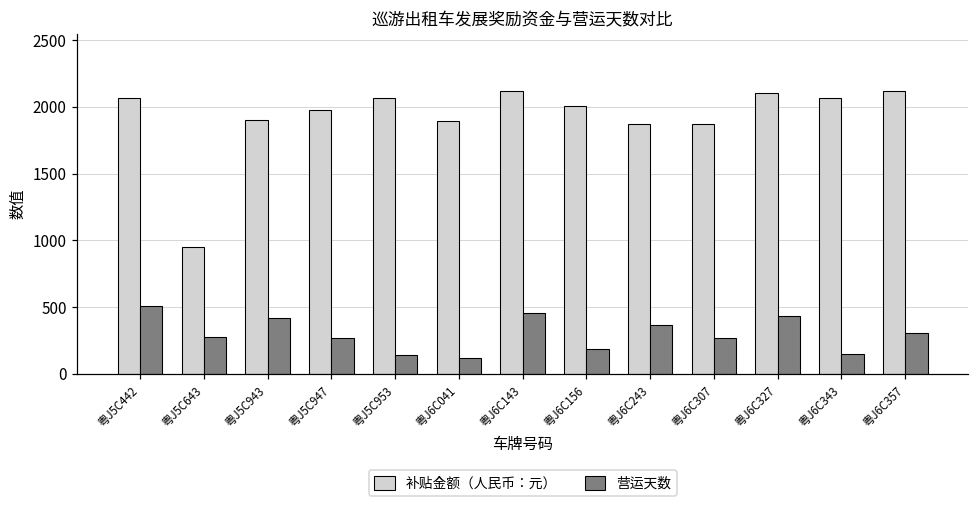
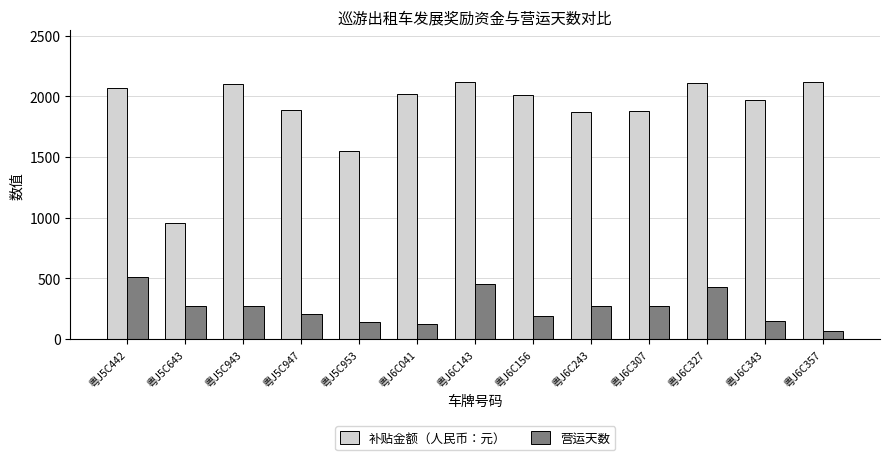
补贴金额（人民币：元）, 粤J5C943: 1910 -> 2100
营运天数, 粤J5C943: 420 -> 270
补贴金额（人民币：元）, 粤J5C947: 1980 -> 1890
营运天数, 粤J5C947: 270 -> 200
补贴金额（人民币：元）, 粤J5C953: 2070 -> 1550
补贴金额（人民币：元）, 粤J6C041: 1900 -> 2020
营运天数, 粤J6C243: 370 -> 270
补贴金额（人民币：元）, 粤J6C343: 2070 -> 1970
营运天数, 粤J6C357: 300 -> 60
